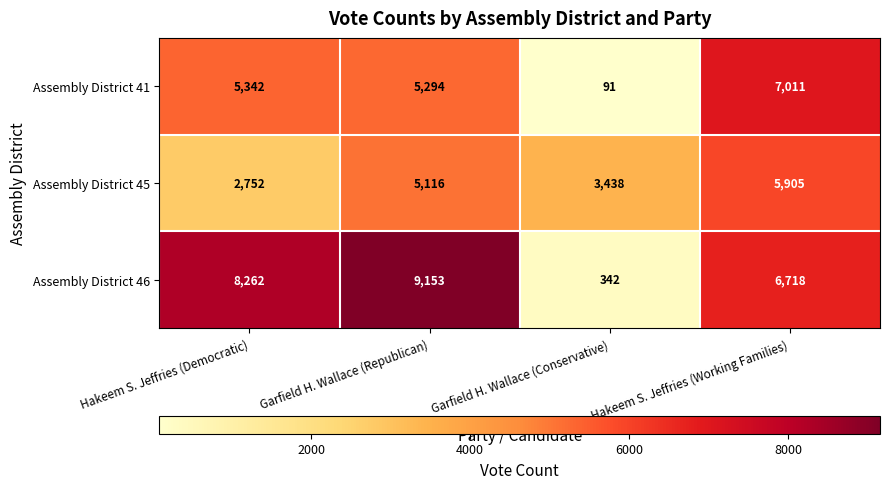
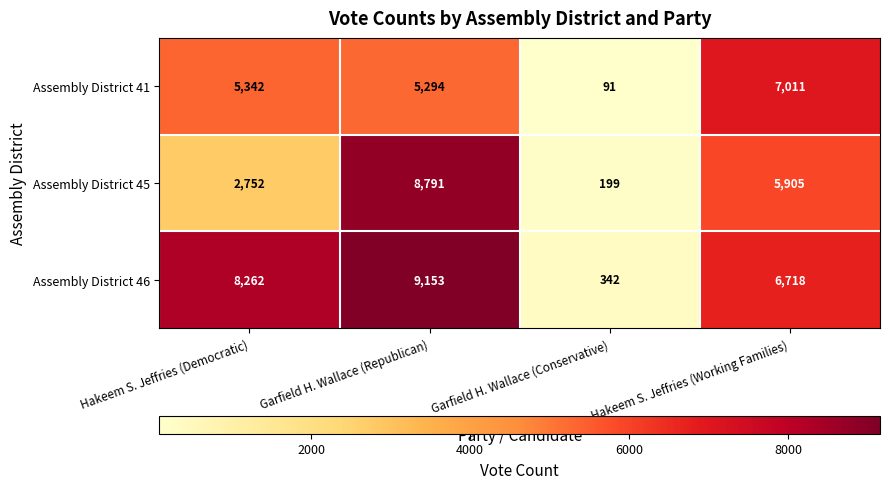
Assembly District 45, Garfield H. Wallace (Republican): 5,116 -> 8,791
Assembly District 45, Garfield H. Wallace (Conservative): 3,438 -> 199
